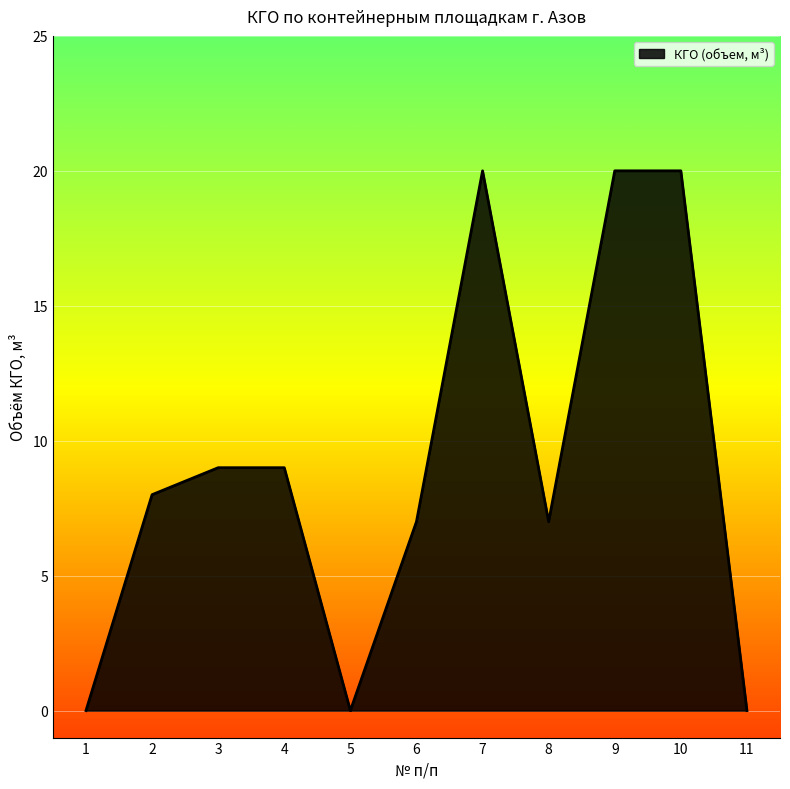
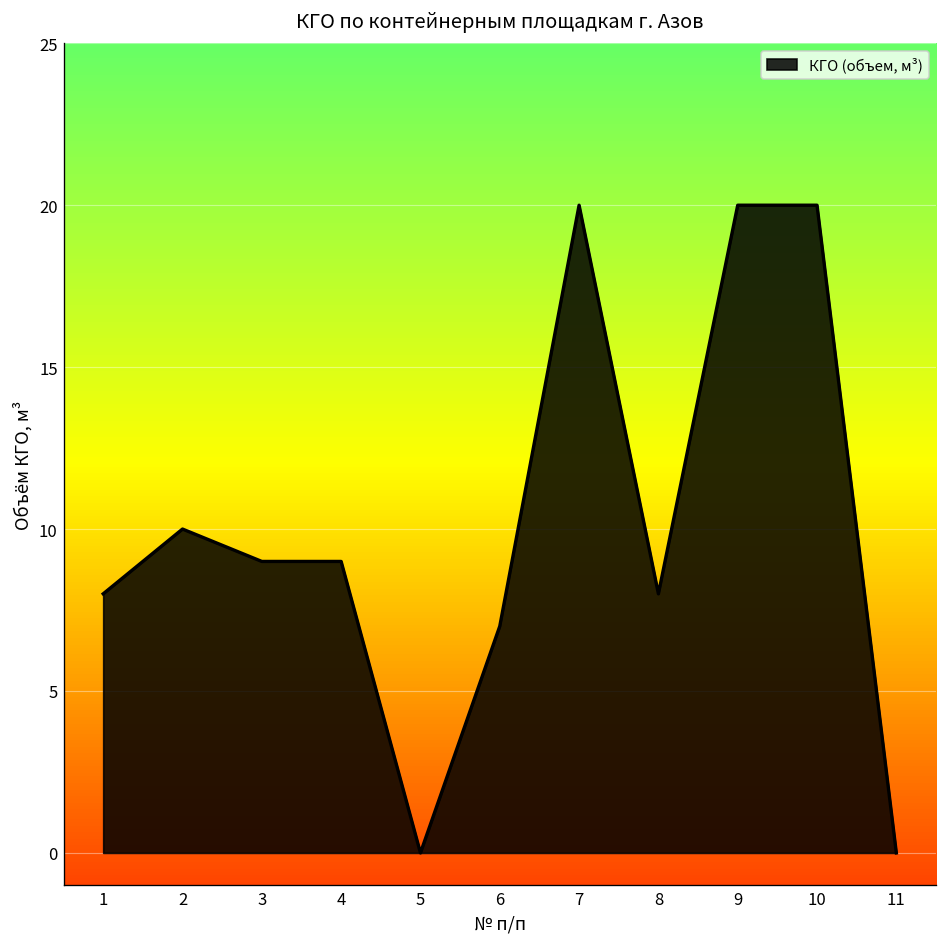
1: 0 -> 8
2: 8 -> 10
8: 7 -> 8
